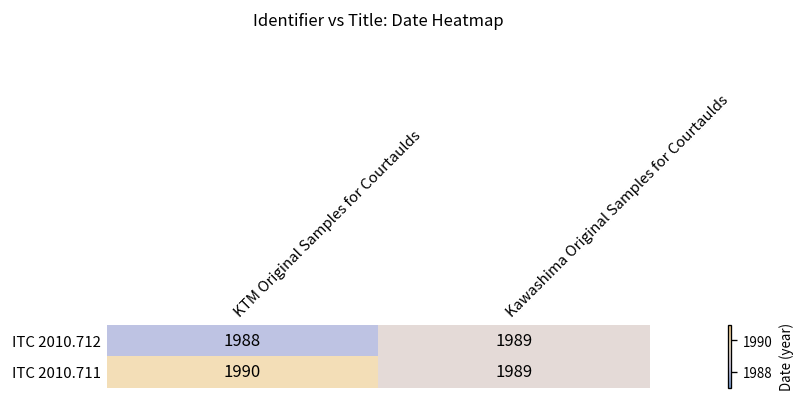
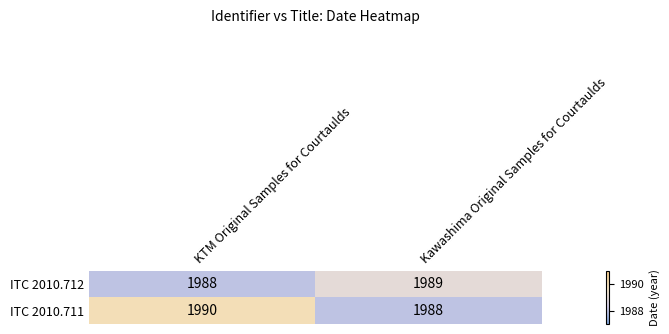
ITC 2010.711, Kawashima Original Samples for Courtaulds: 1989 -> 1988
